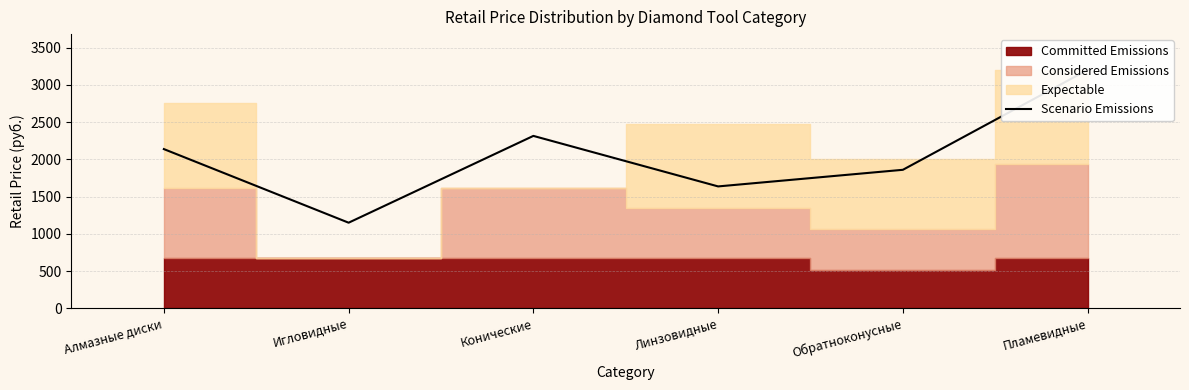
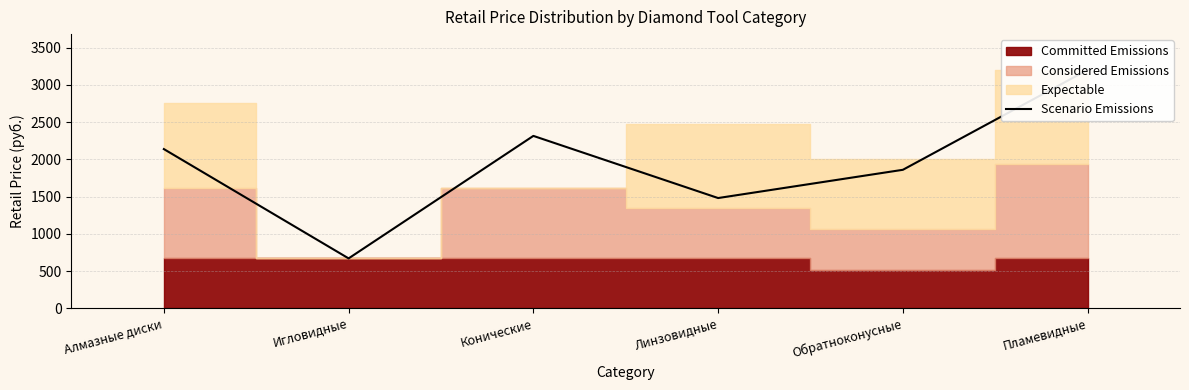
Scenario Emissions, Игловидные: 1100 -> 700
Scenario Emissions, Линзовидные: 1600 -> 1500
